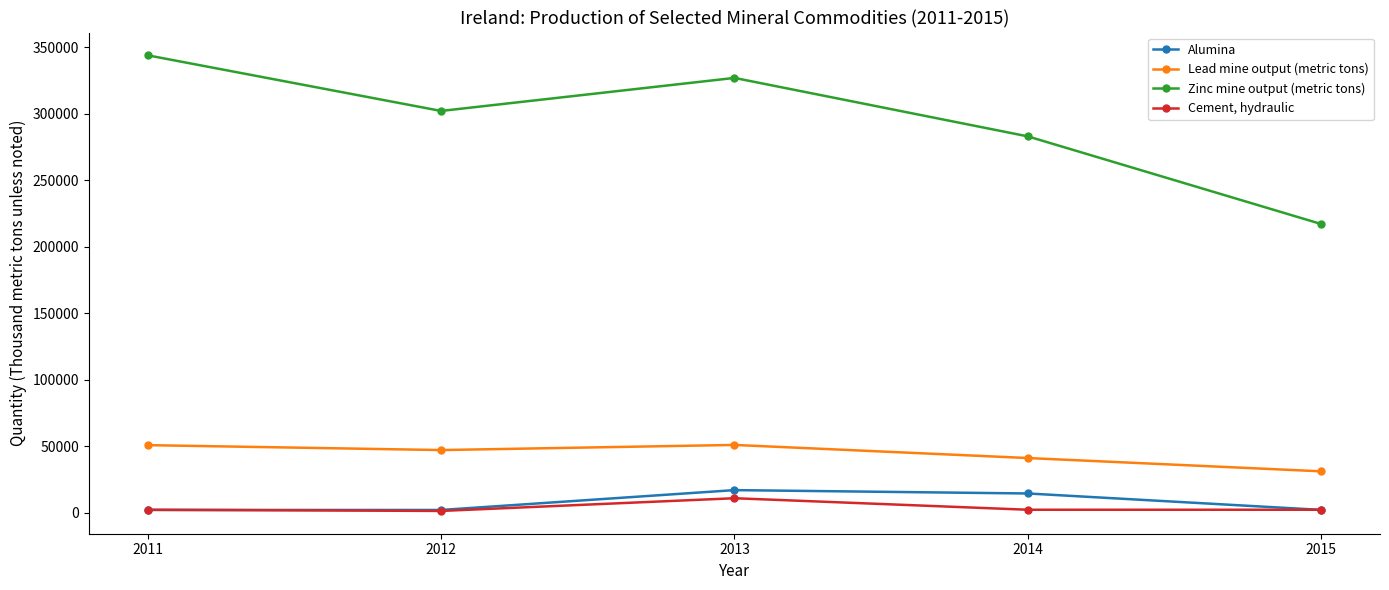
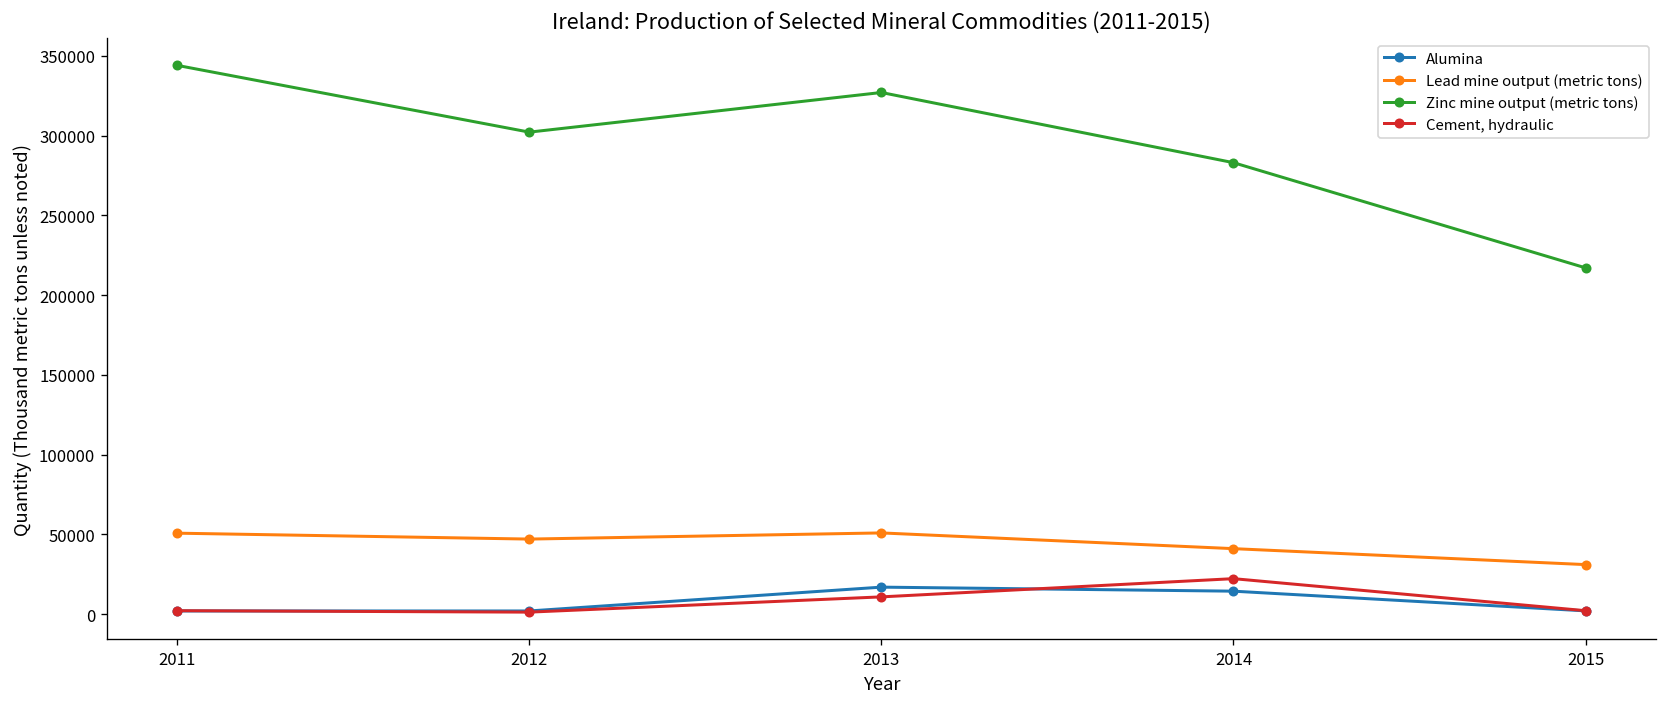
Cement, hydraulic, 2014: 2000 -> 22000
